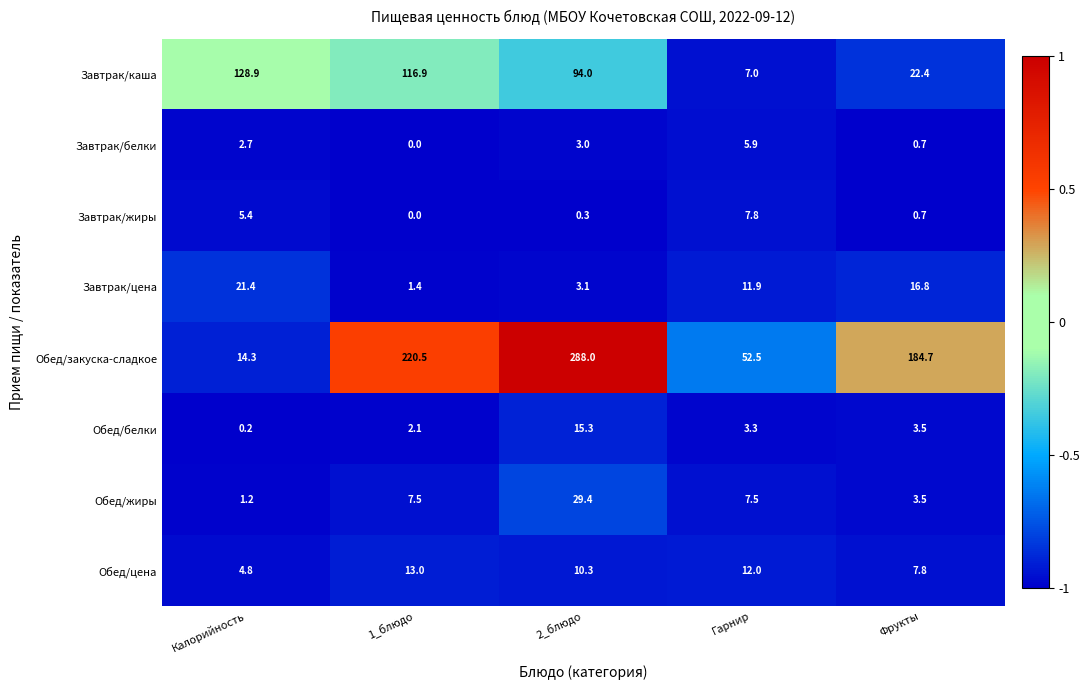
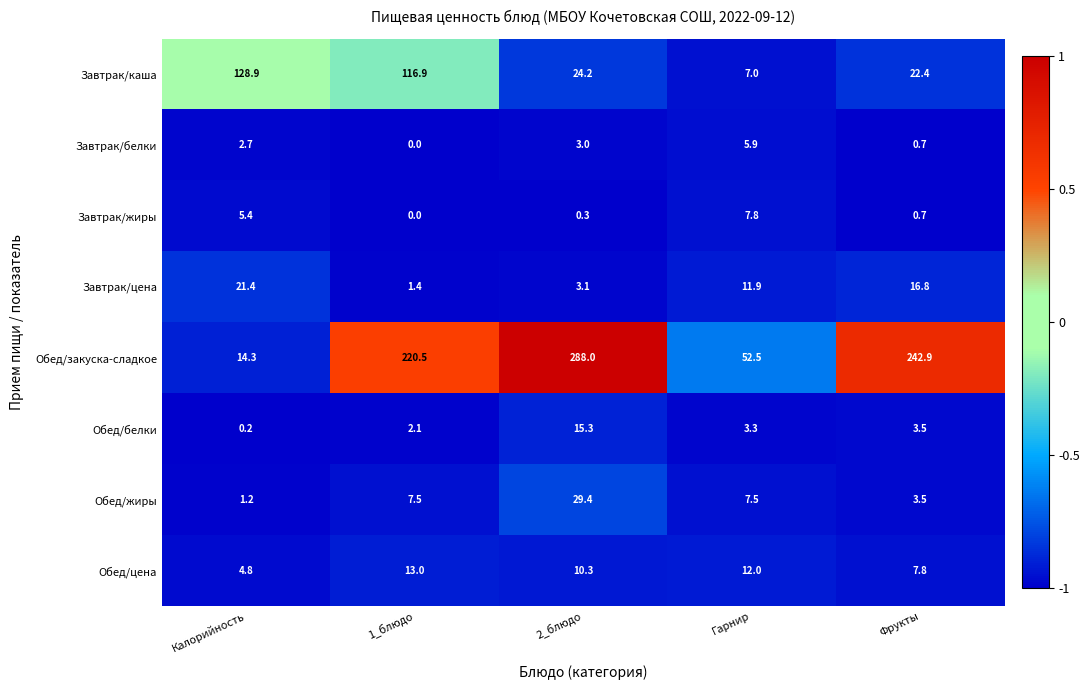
Завтрак/каша, 2_блюдо: 94.0 -> 24.2
Обед/закуска-сладкое, Фрукты: 184.7 -> 242.9
